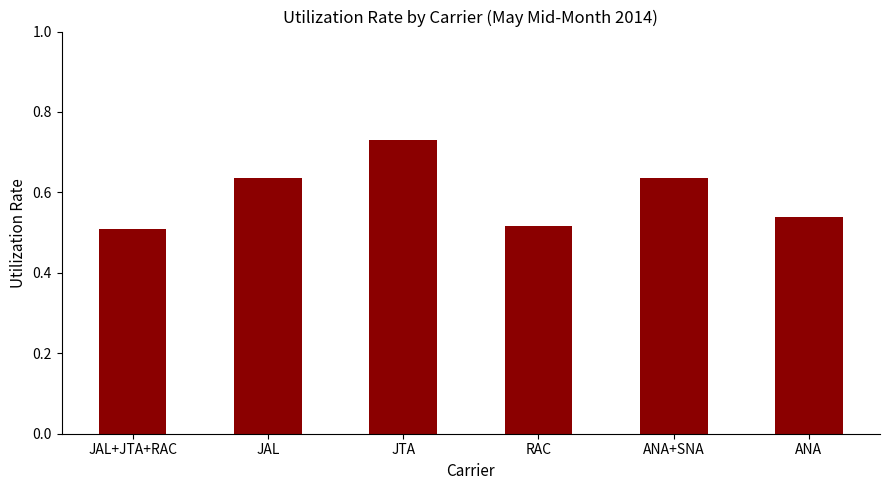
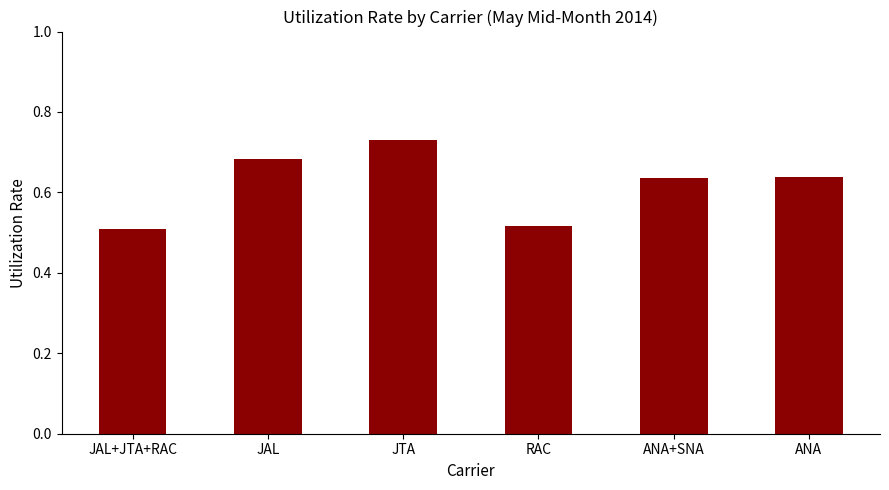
JAL: 0.64 -> 0.68
ANA: 0.54 -> 0.64
